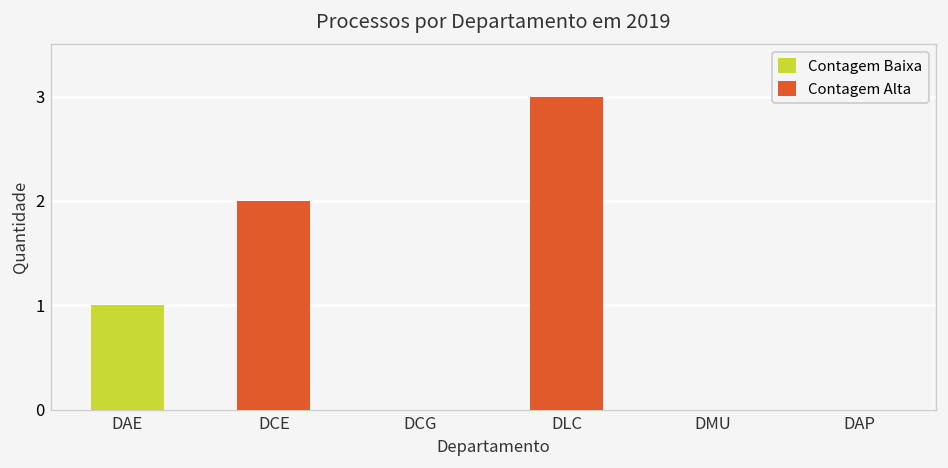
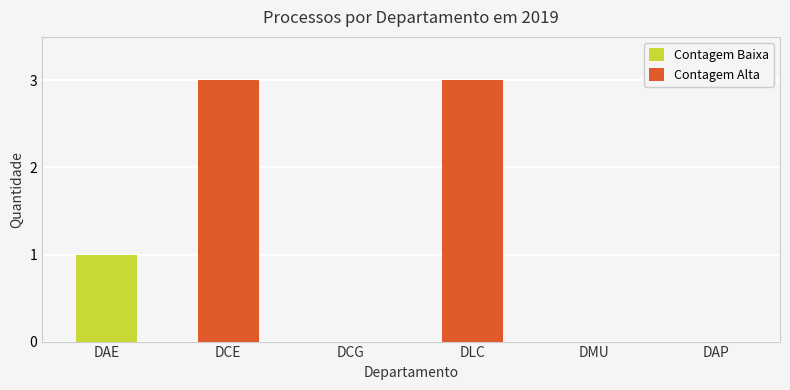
Contagem Alta, DCE: 2 -> 3
